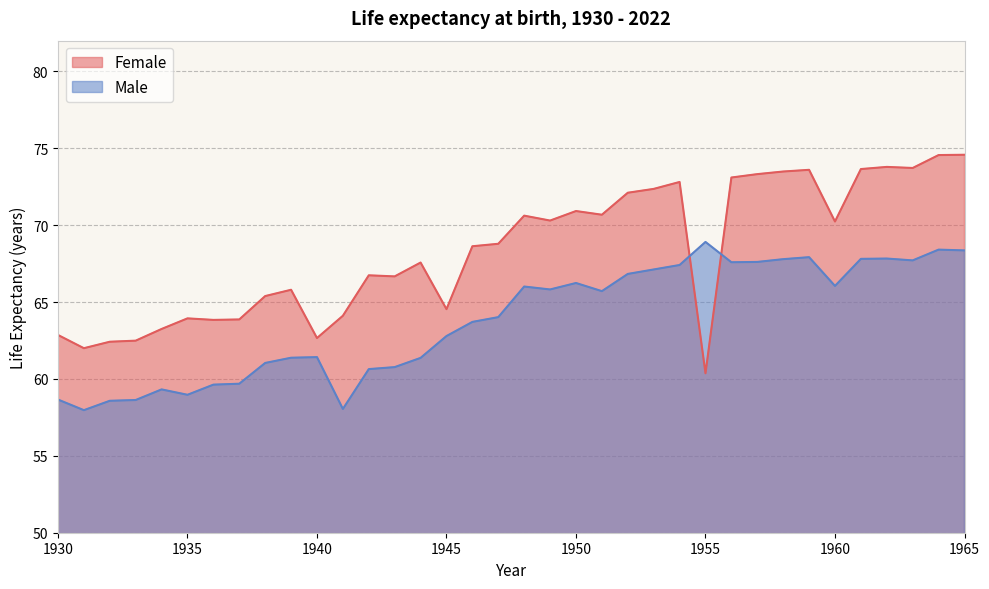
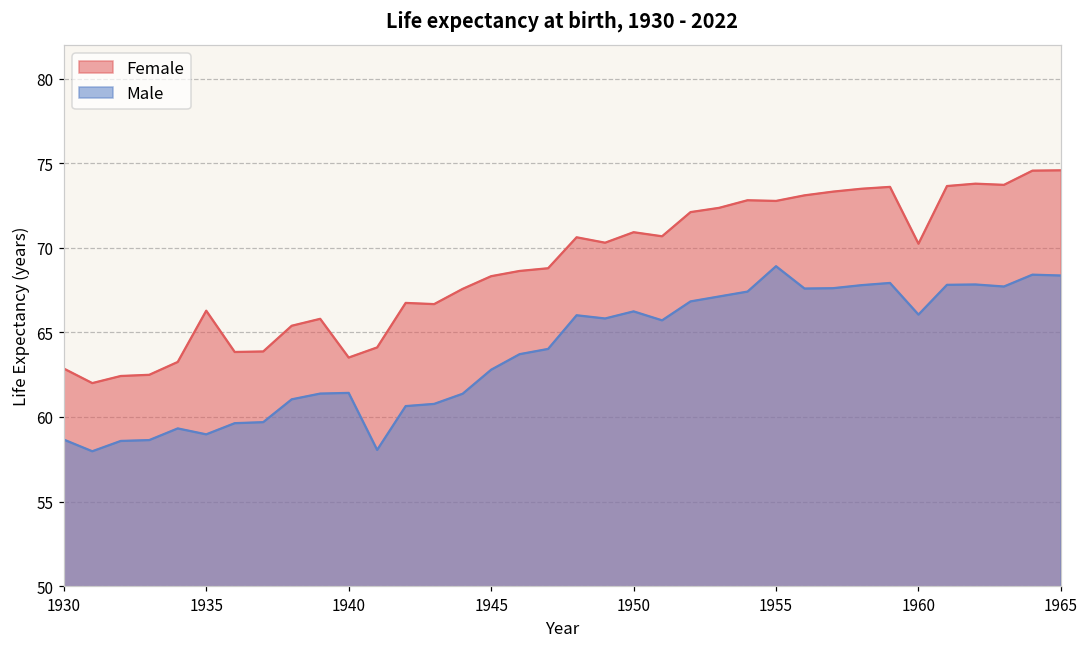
Female, 1935: 63.9 -> 66.3
Female, 1940: 62.7 -> 63.5
Female, 1945: 64.5 -> 68.3
Female, 1955: 60.4 -> 72.8
